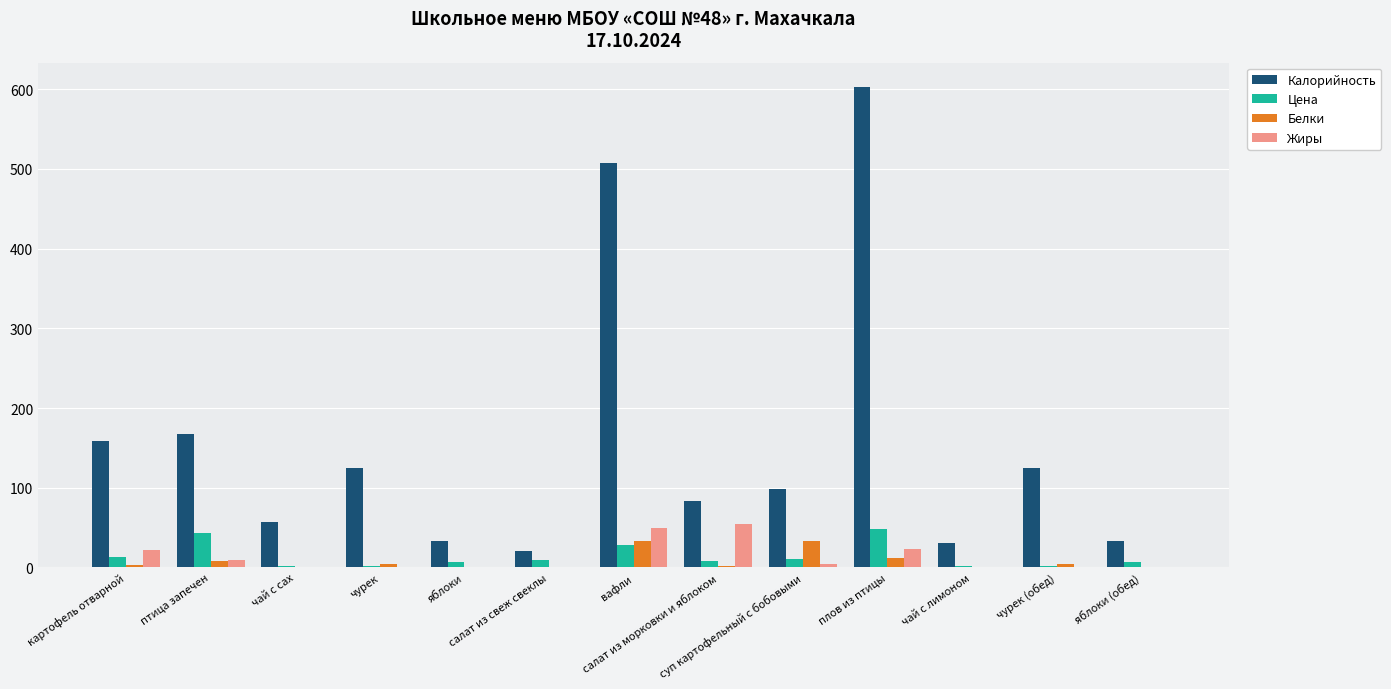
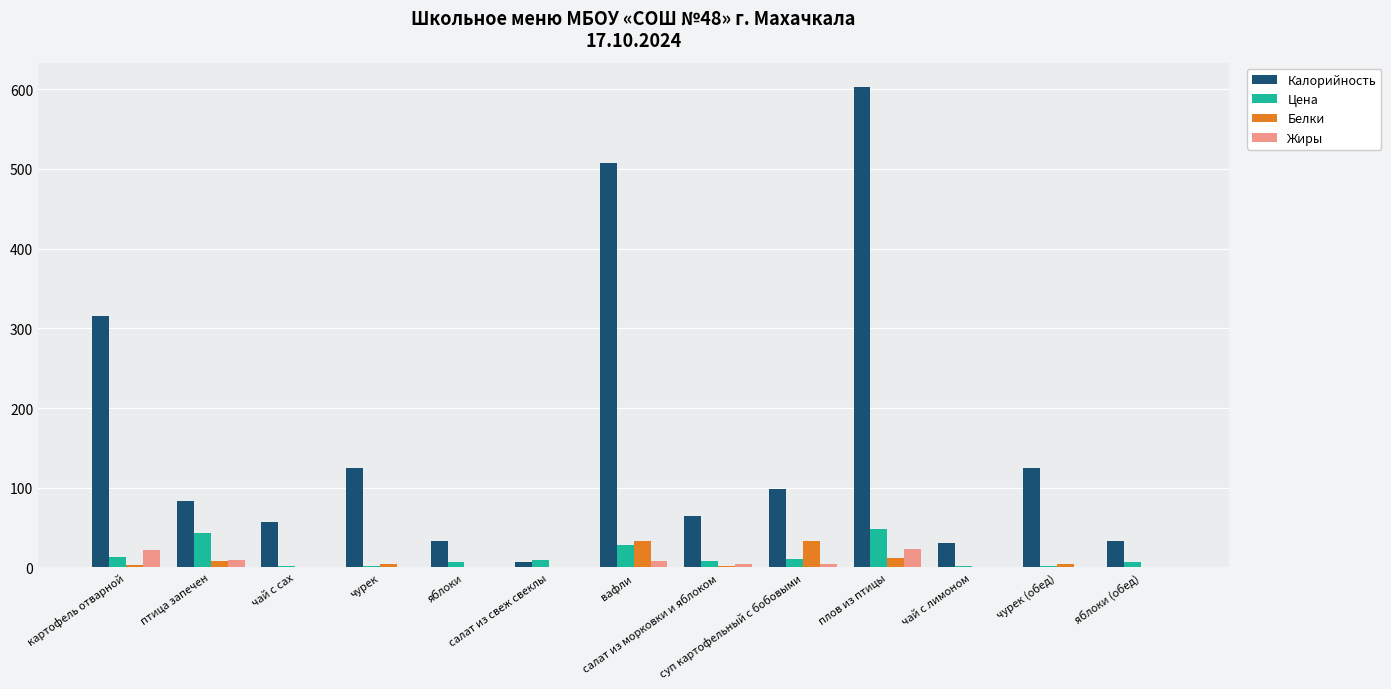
Калорийность, картофель отварной: 160 -> 320
Калорийность, птица запечен: 170 -> 80
Калорийность, салат из свеж свеклы: 20 -> 10
Жиры, вафли: 50 -> 10
Калорийность, салат из морковки и яблоком: 80 -> 70
Жиры, салат из морковки и яблоком: 50 -> 10
